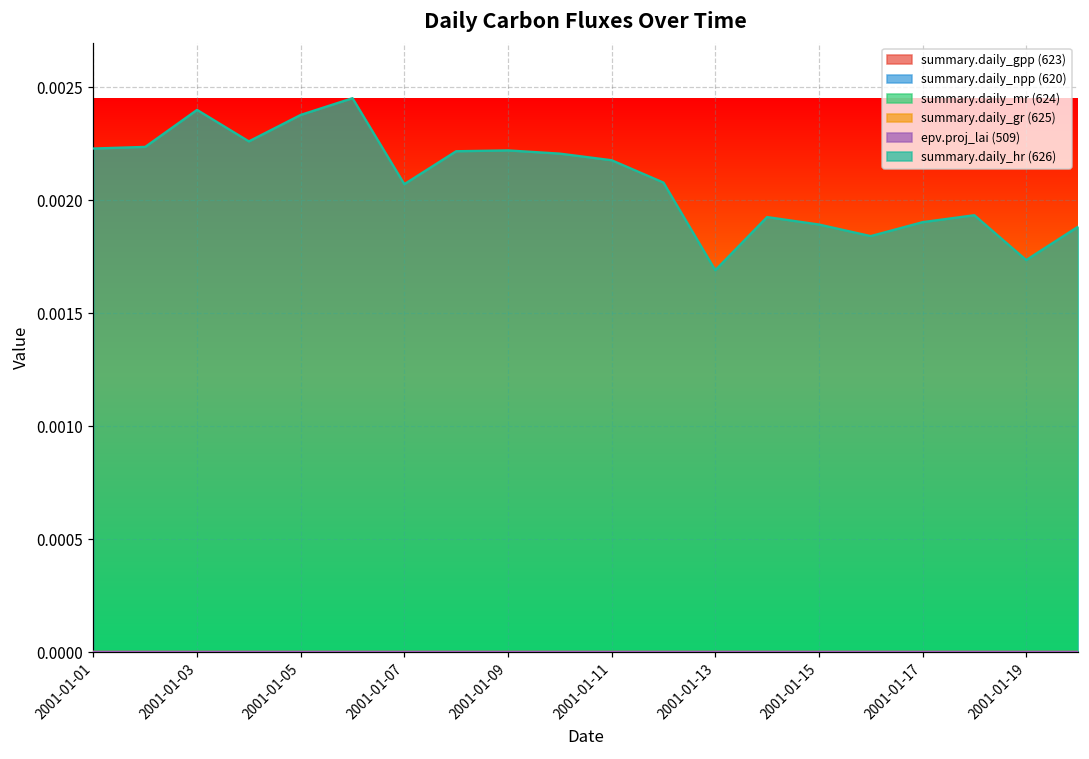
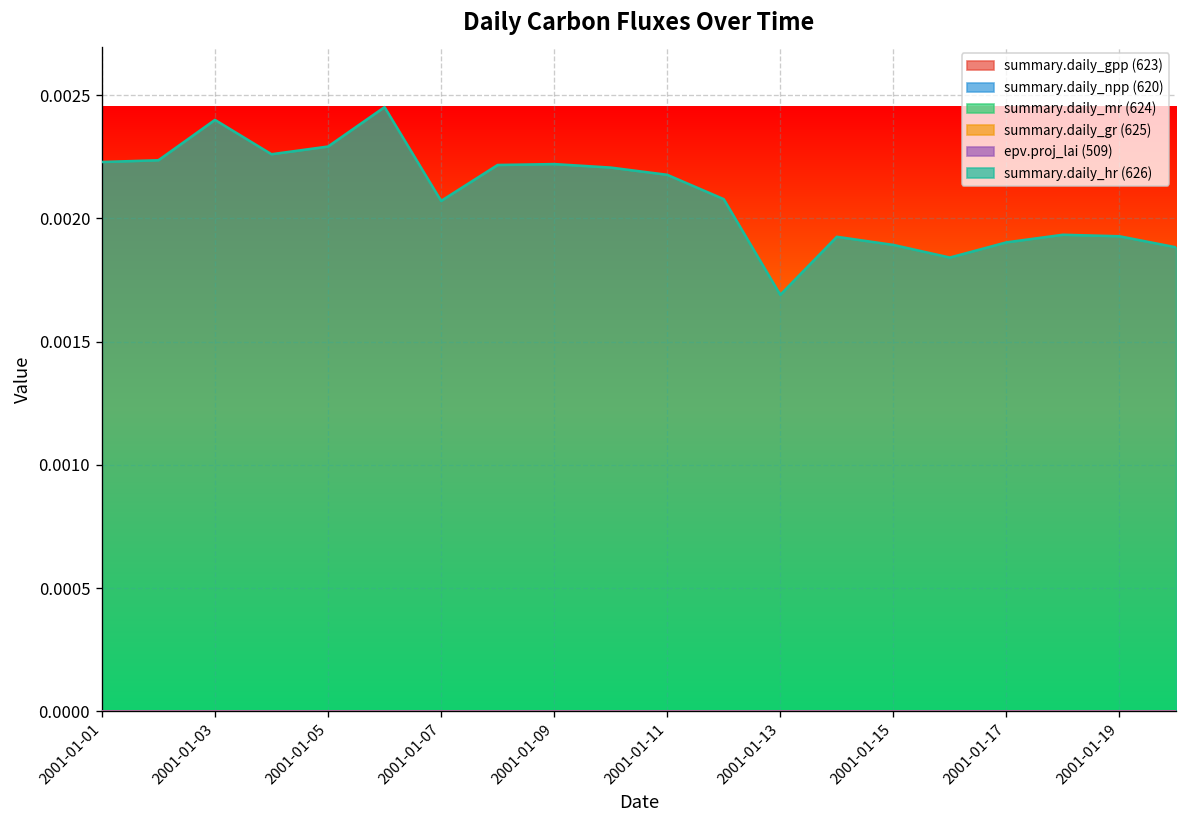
summary.daily_hr (626), 2001-01-05: 0.00238 -> 0.00229
summary.daily_hr (626), 2001-01-19: 0.00174 -> 0.00193
